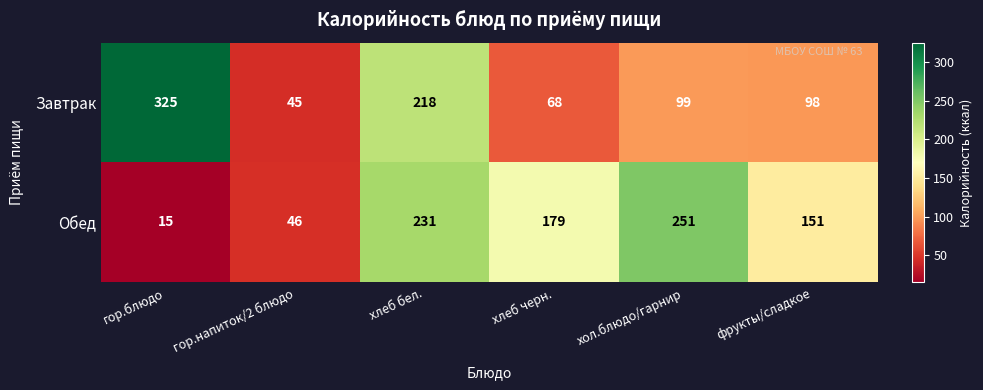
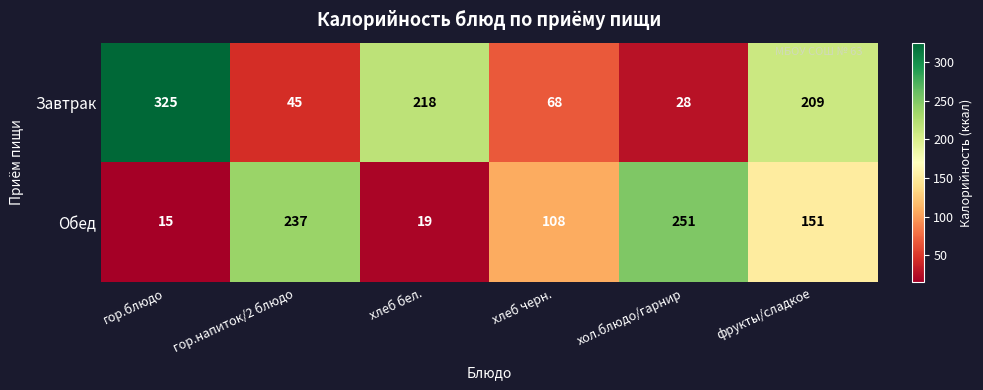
Завтрак, хол.блюдо/гарнир: 99 -> 28
Завтрак, фрукты/сладкое: 98 -> 209
Обед, гор.напиток/2 блюдо: 46 -> 237
Обед, хлеб бел.: 231 -> 19
Обед, хлеб черн.: 179 -> 108
